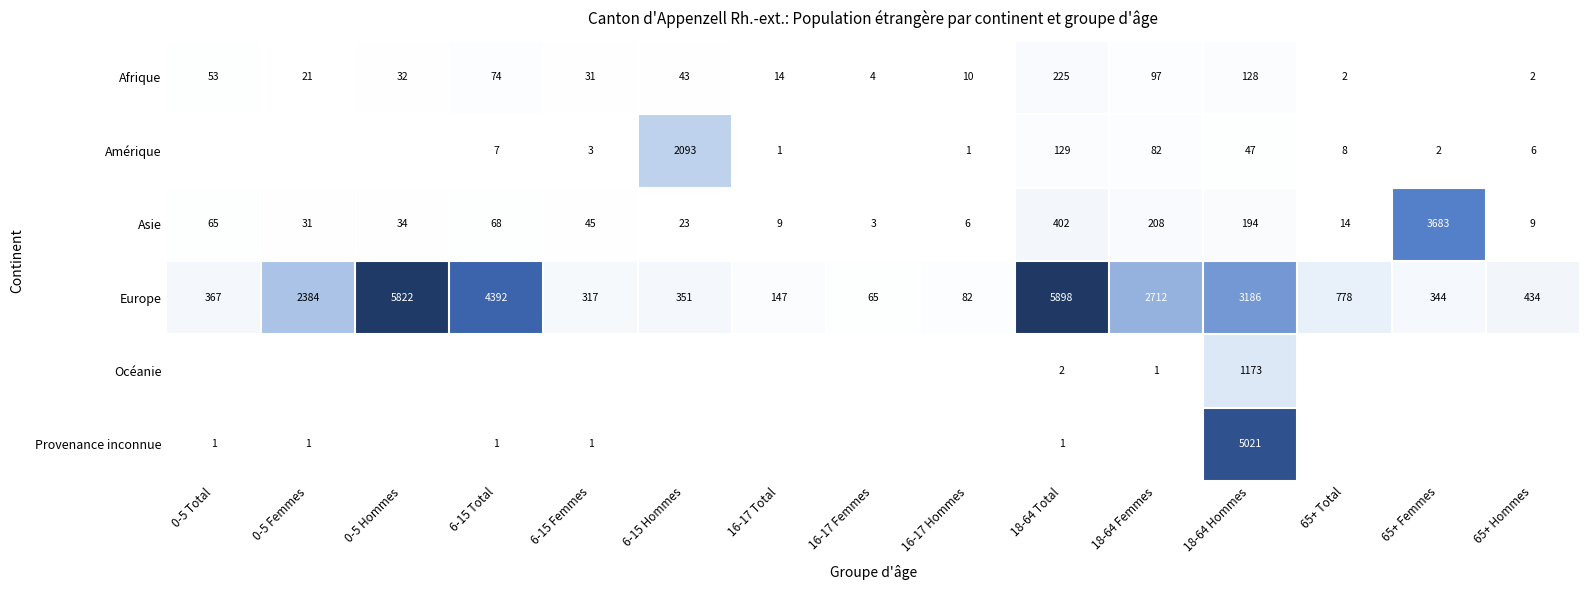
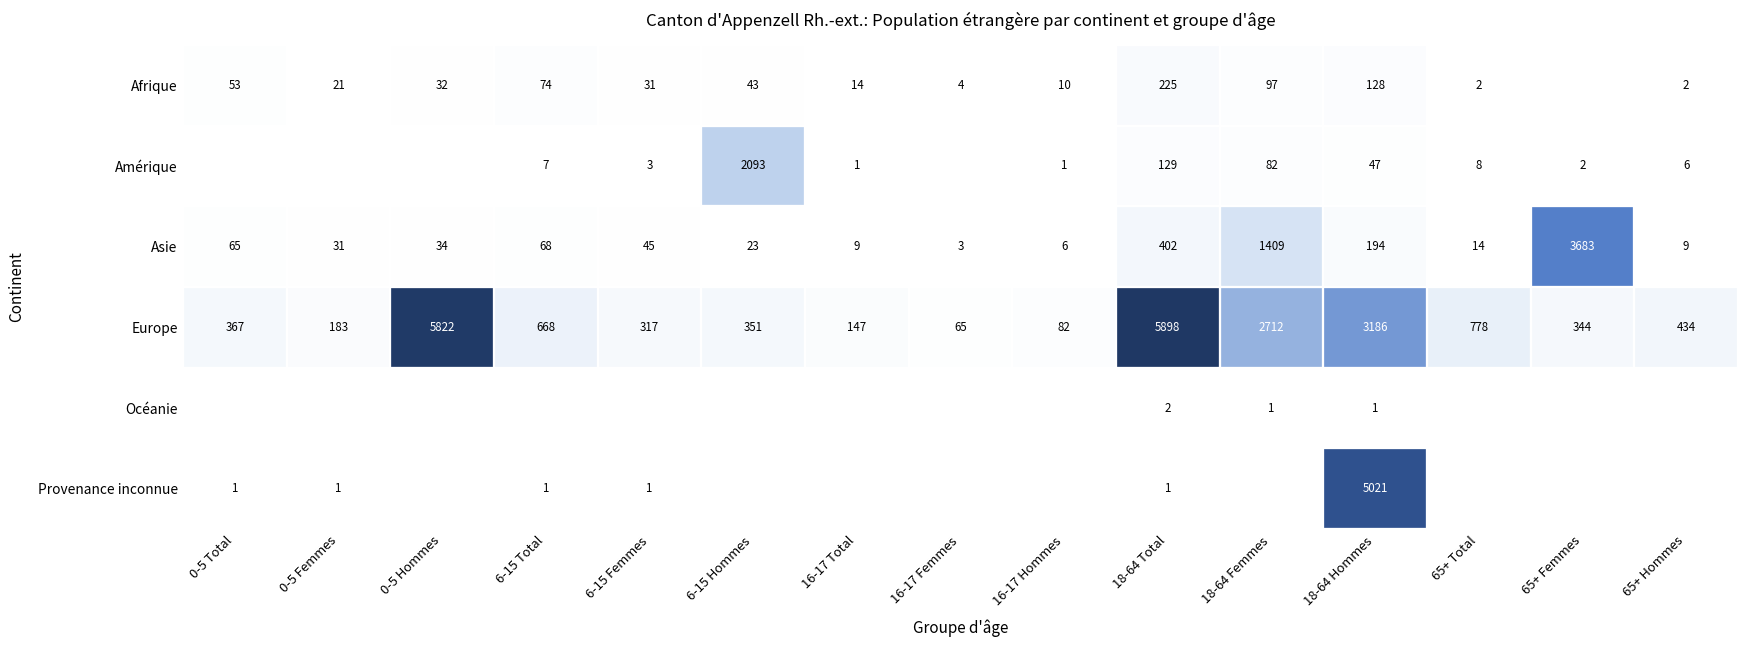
Asie, 18-64 Femmes: 208 -> 1409
Europe, 0-5 Femmes: 2384 -> 183
Europe, 6-15 Total: 4392 -> 668
Océanie, 18-64 Hommes: 1173 -> 1
